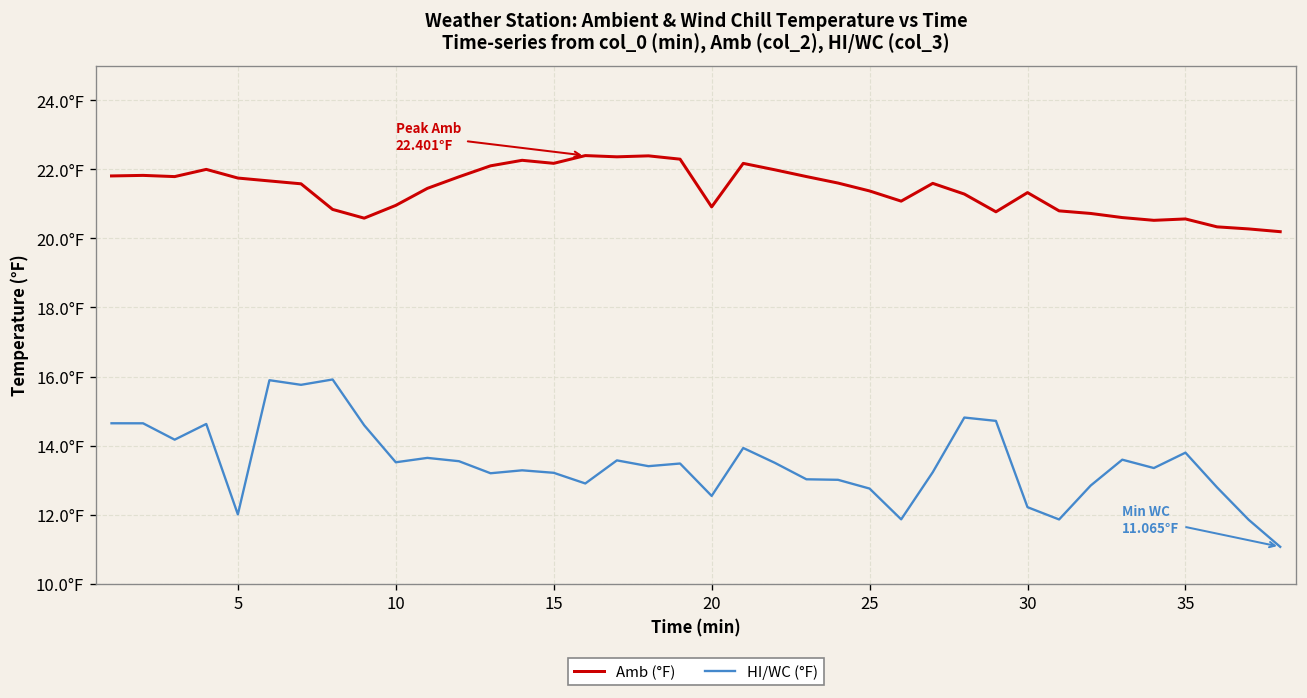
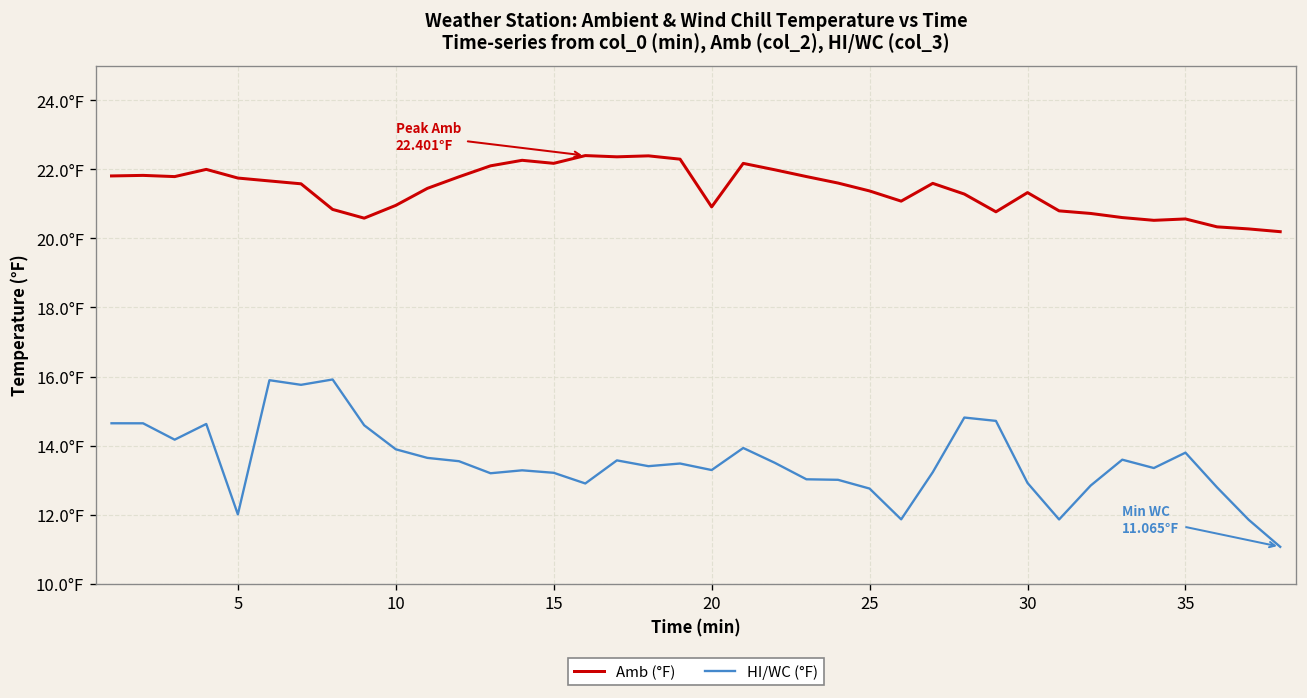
HI/WC (°F), 10: 13.5°F -> 13.9°F
HI/WC (°F), 20: 12.5°F -> 13.3°F
HI/WC (°F), 30: 12.2°F -> 12.9°F
